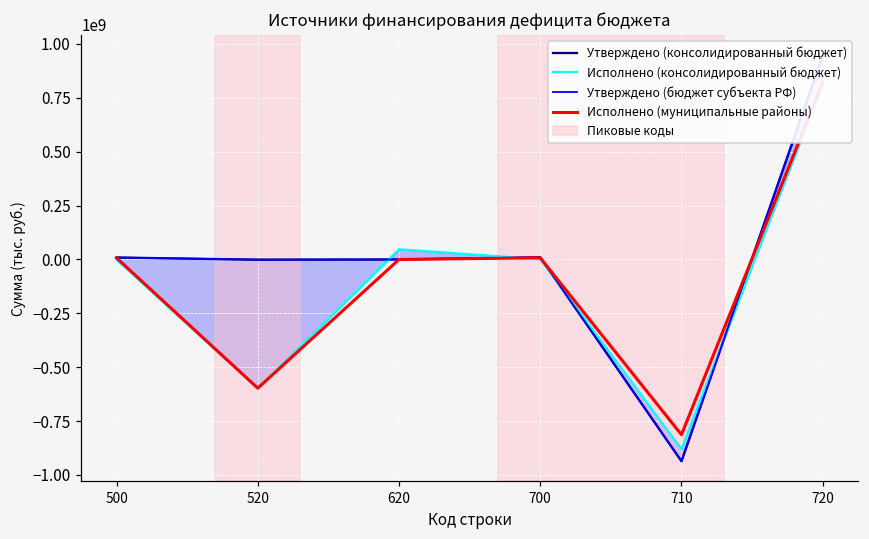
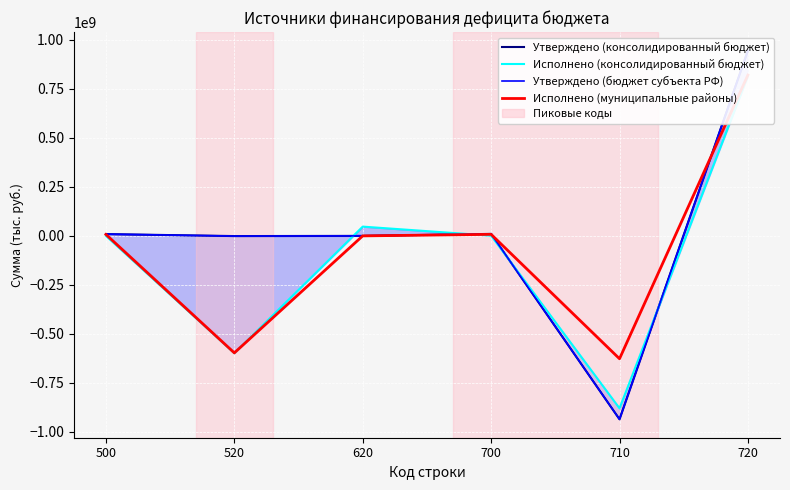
Исполнено (муниципальные районы), 710: -810000000 -> -630000000
